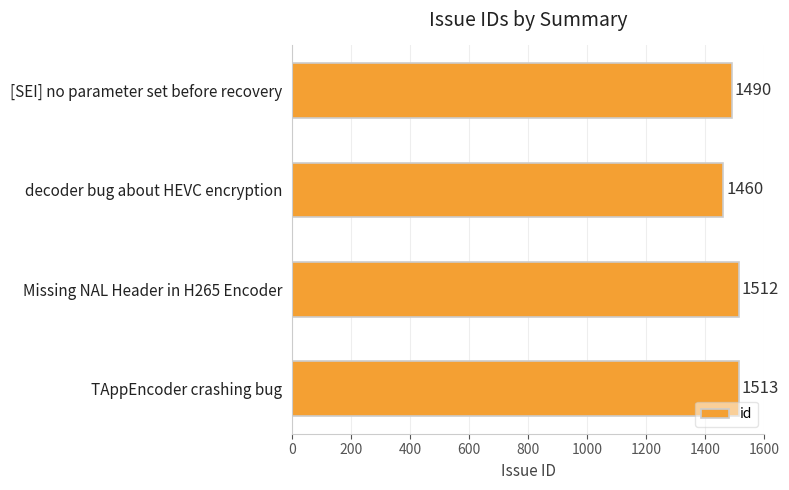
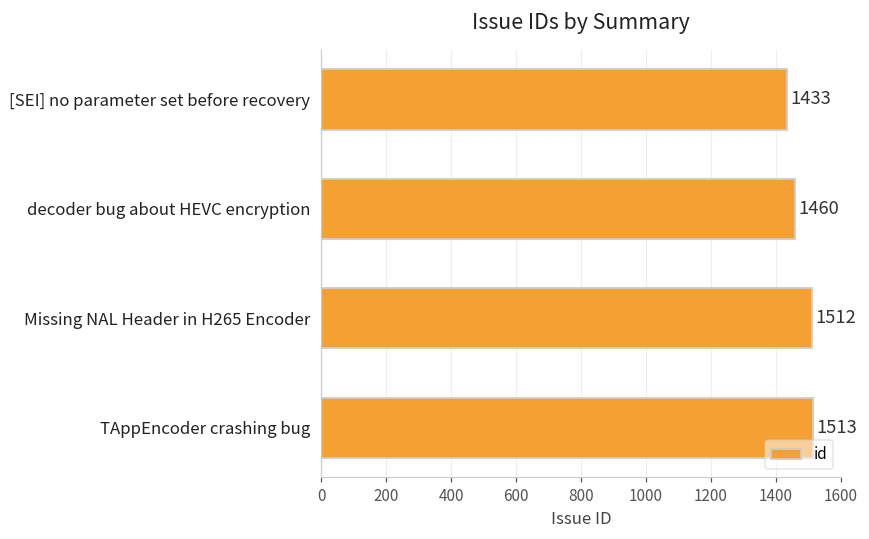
[SEI] no parameter set before recovery: 1490 -> 1433
